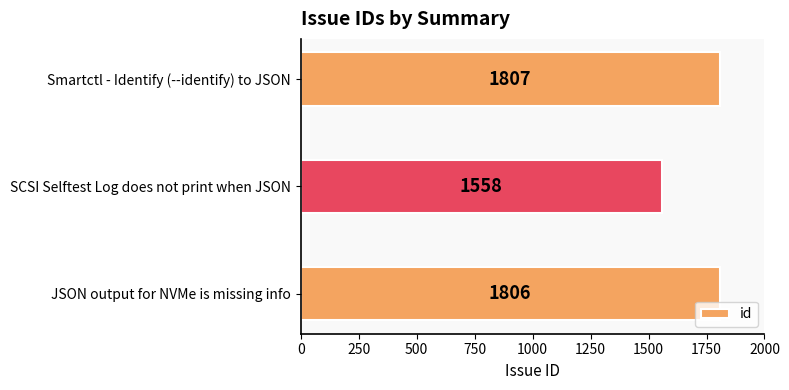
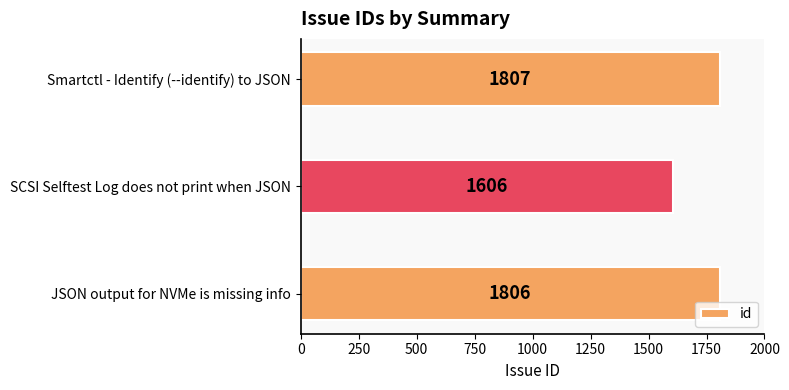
SCSI Selftest Log does not print when JSON: 1558 -> 1606
